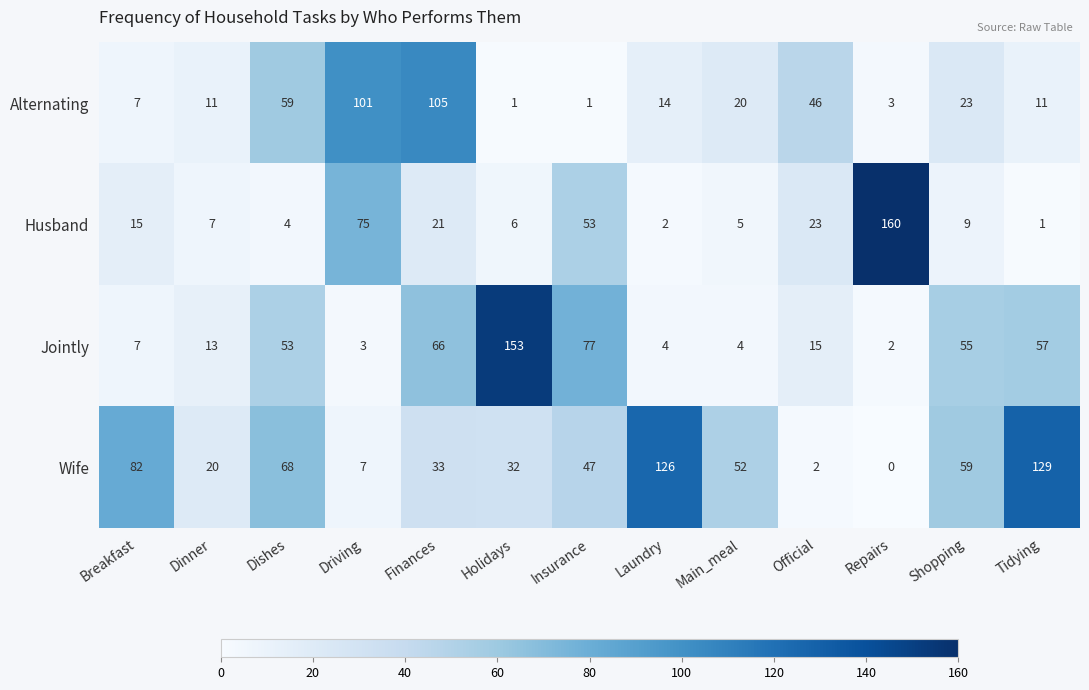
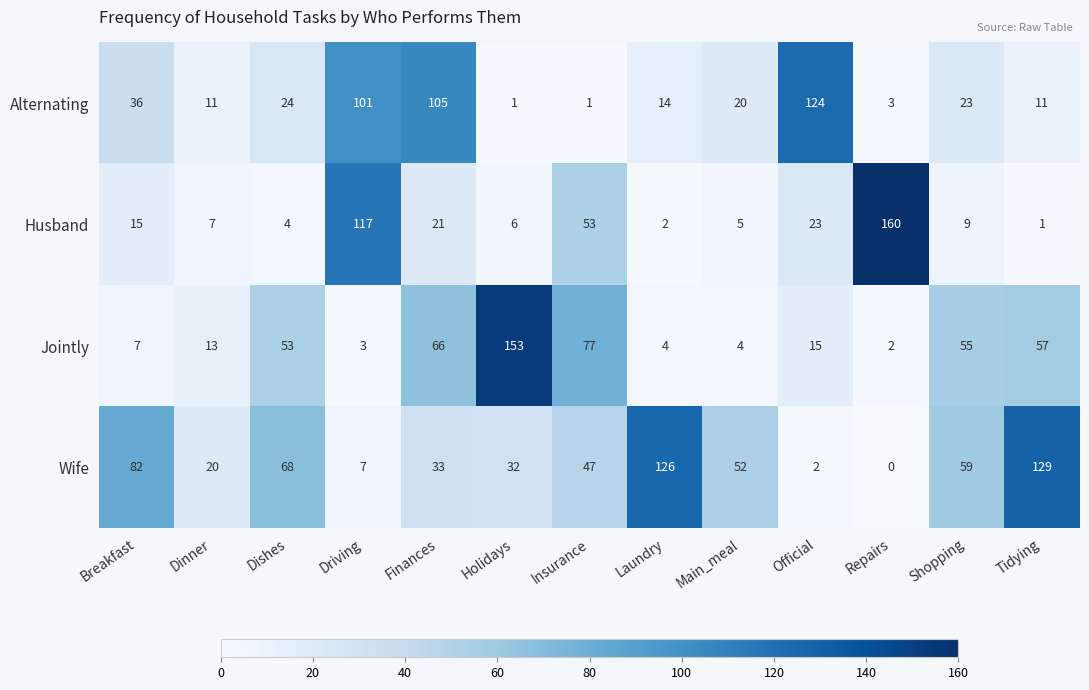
Alternating, Breakfast: 7 -> 36
Alternating, Dishes: 59 -> 24
Alternating, Official: 46 -> 124
Husband, Driving: 75 -> 117
